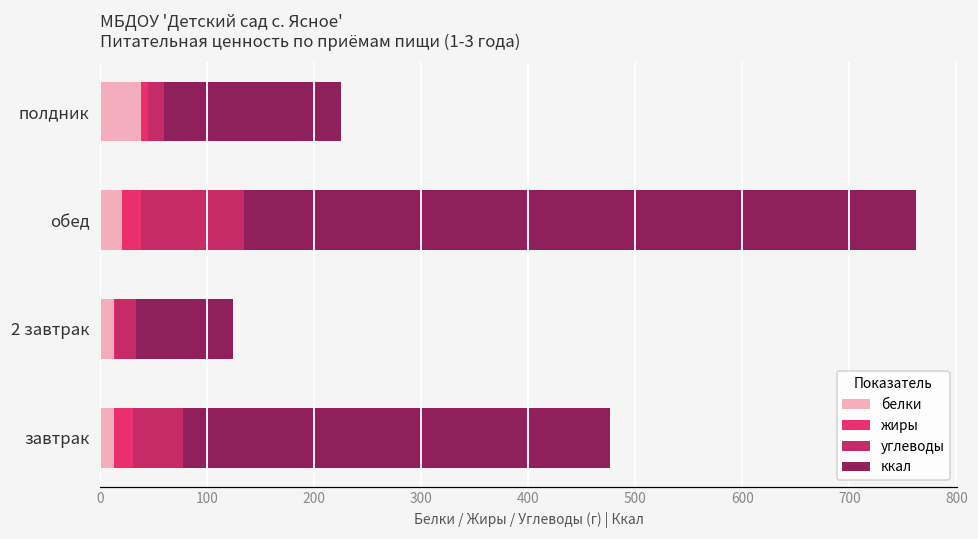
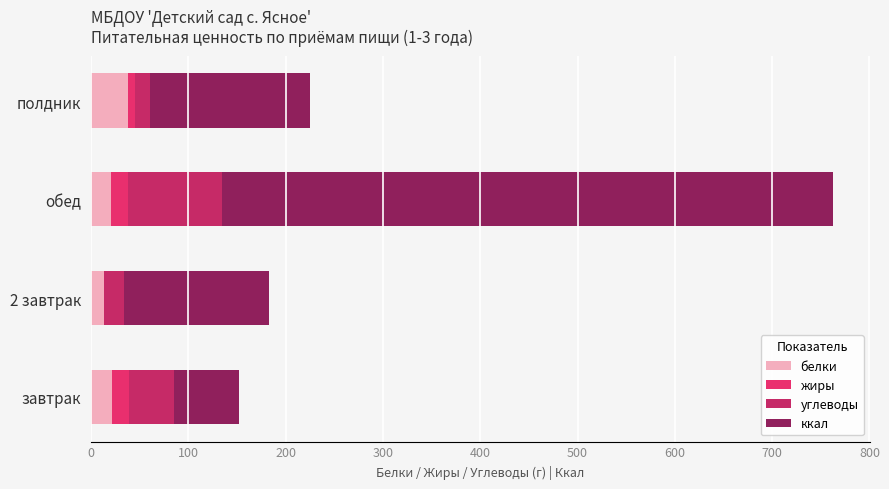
ккал, 2 завтрак: 90 -> 150
белки, завтрак: 10 -> 20
ккал, завтрак: 400 -> 70
